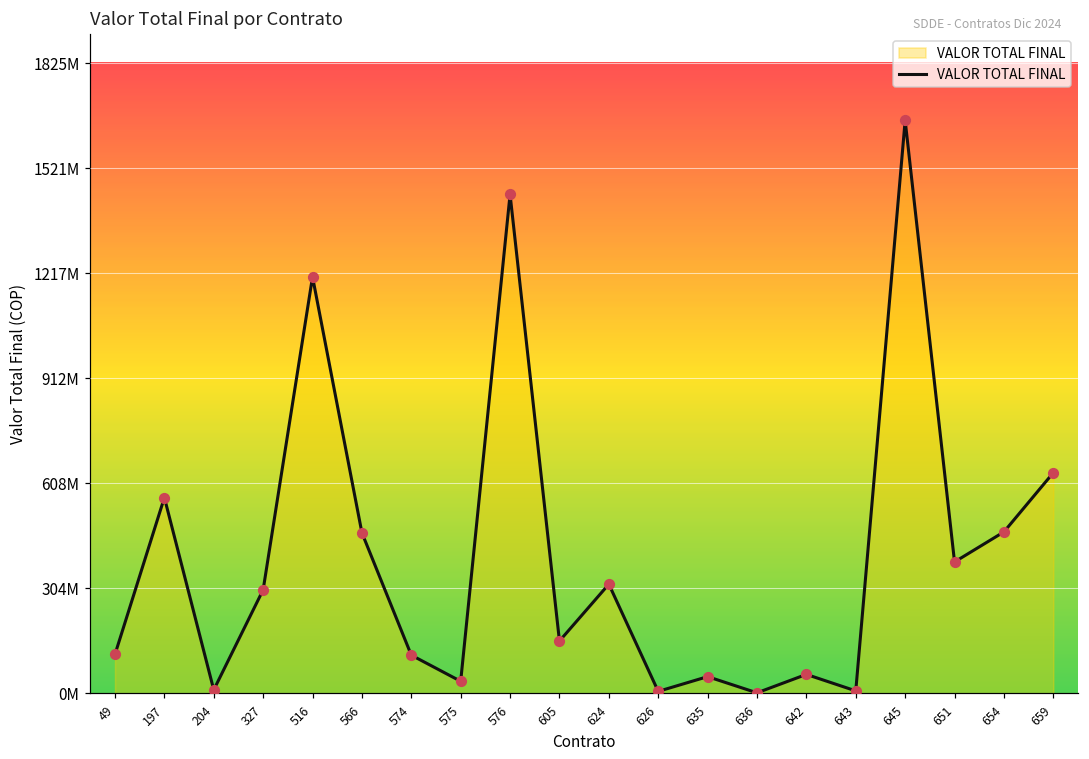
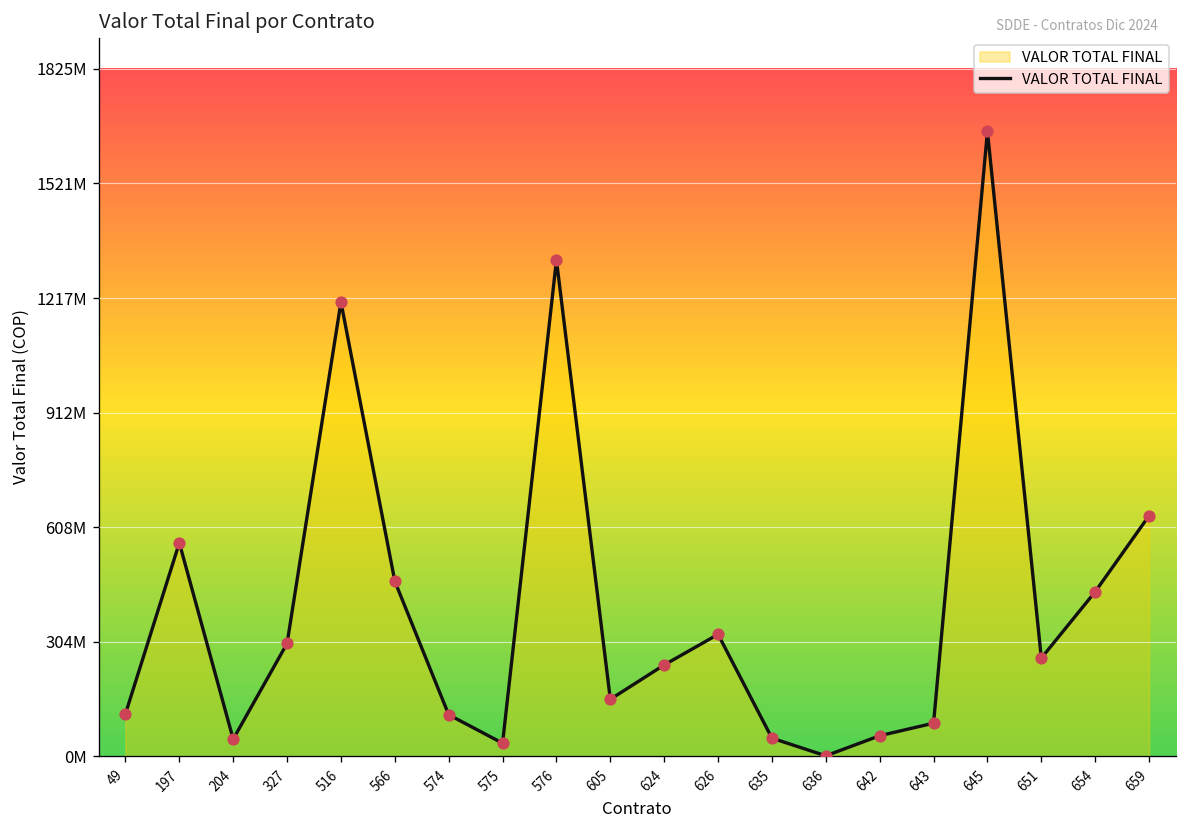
204: 10000000 -> 50000000
576: 1440000000 -> 1320000000
624: 320000000 -> 240000000
626: 10000000 -> 320000000
643: 10000000 -> 90000000
651: 380000000 -> 260000000
654: 470000000 -> 440000000
